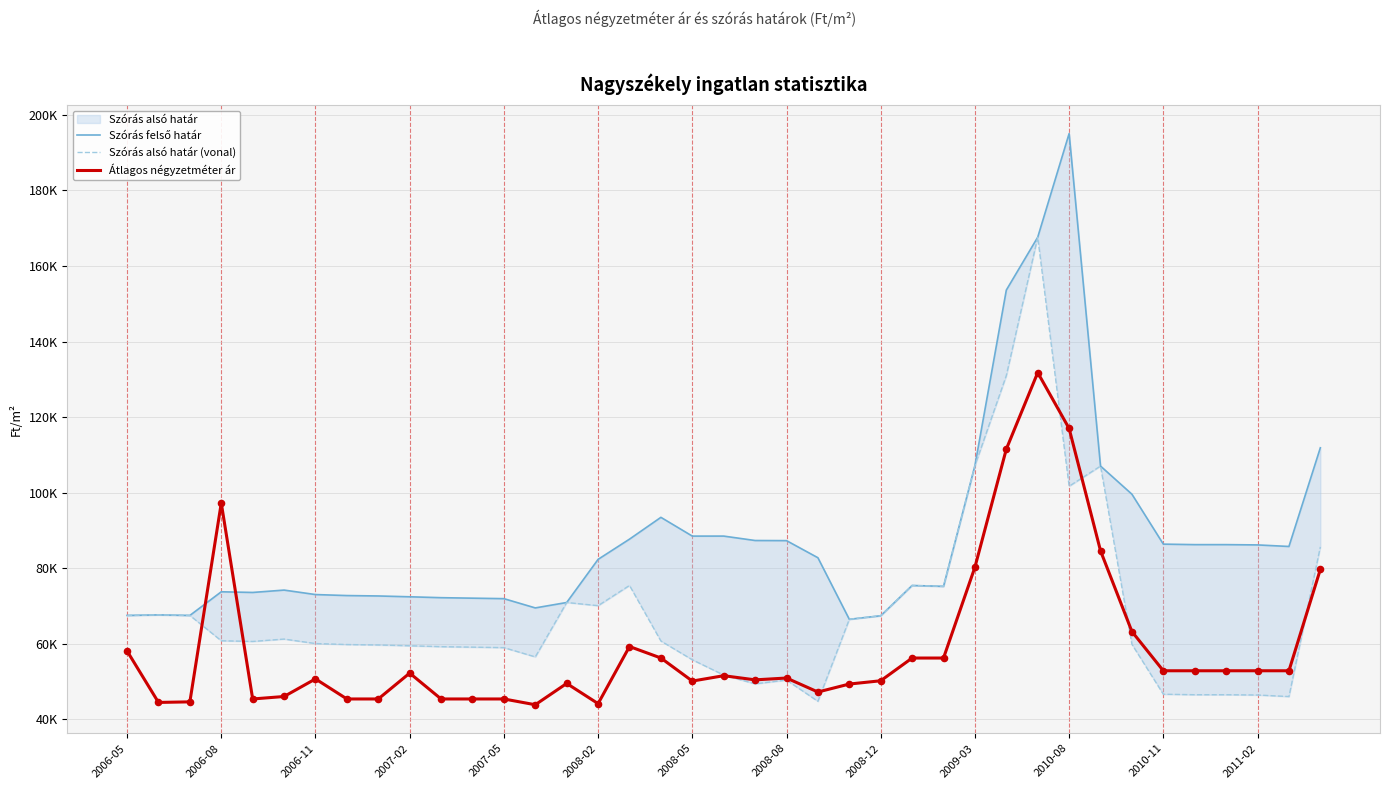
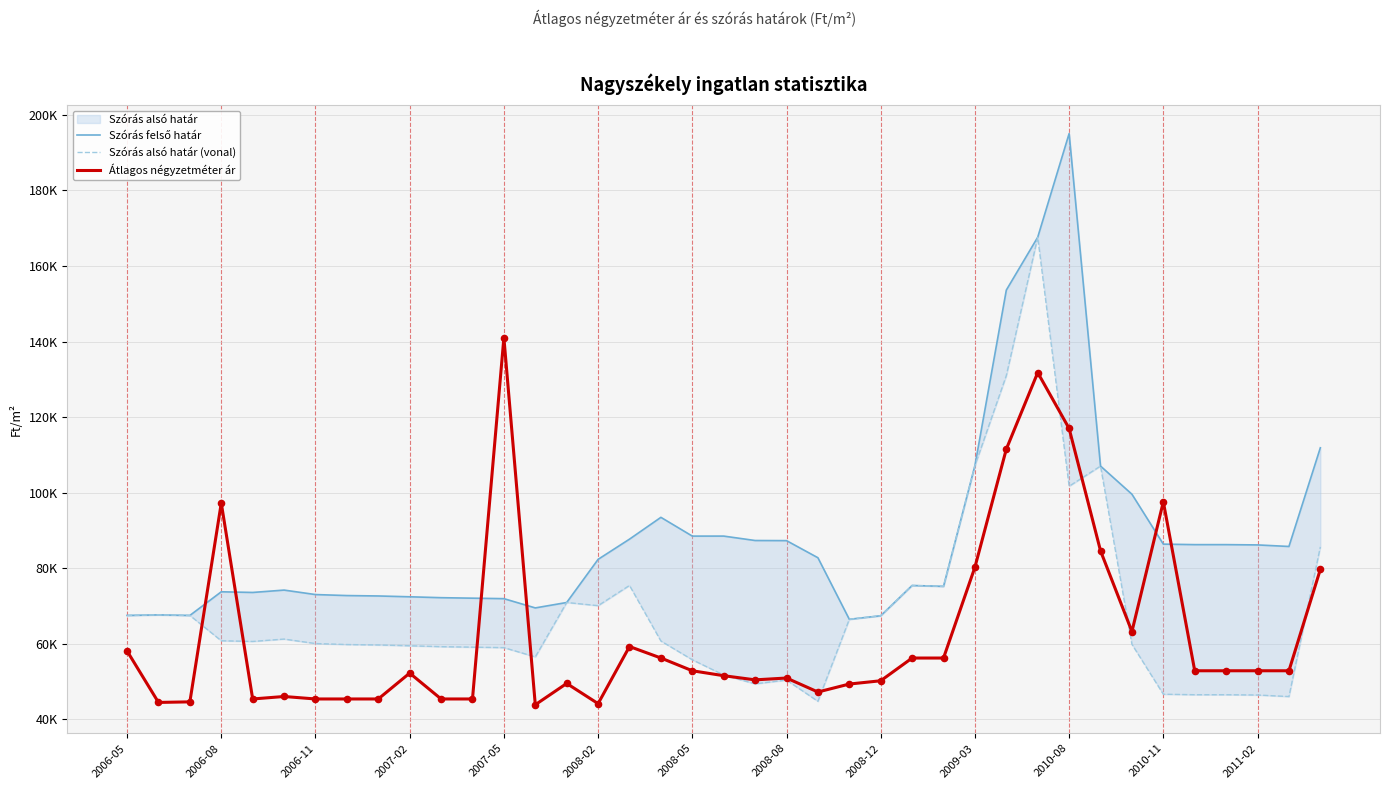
Átlagos négyzetméter ár, 2006-11: 51000 -> 45000
Átlagos négyzetméter ár, 2007-05: 45000 -> 141000
Átlagos négyzetméter ár, 2008-05: 50000 -> 53000
Átlagos négyzetméter ár, 2010-11: 53000 -> 98000
